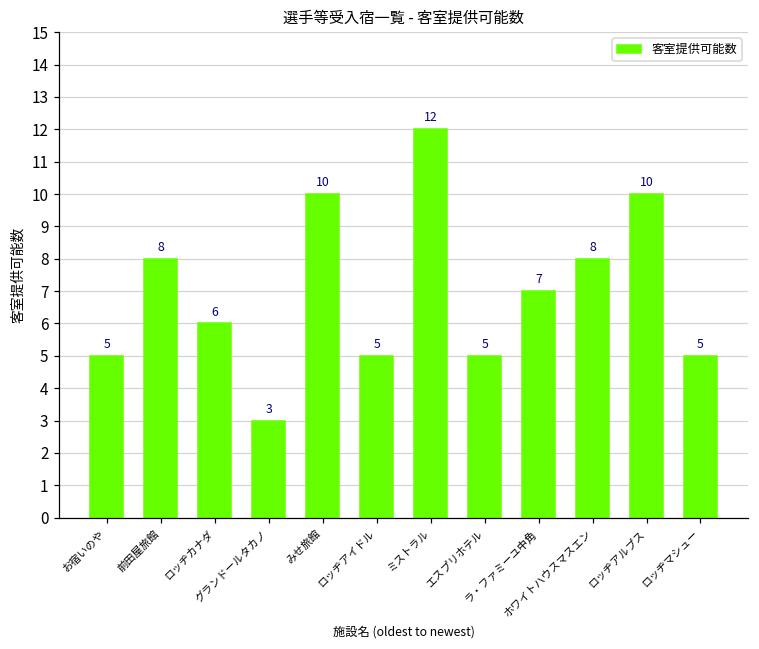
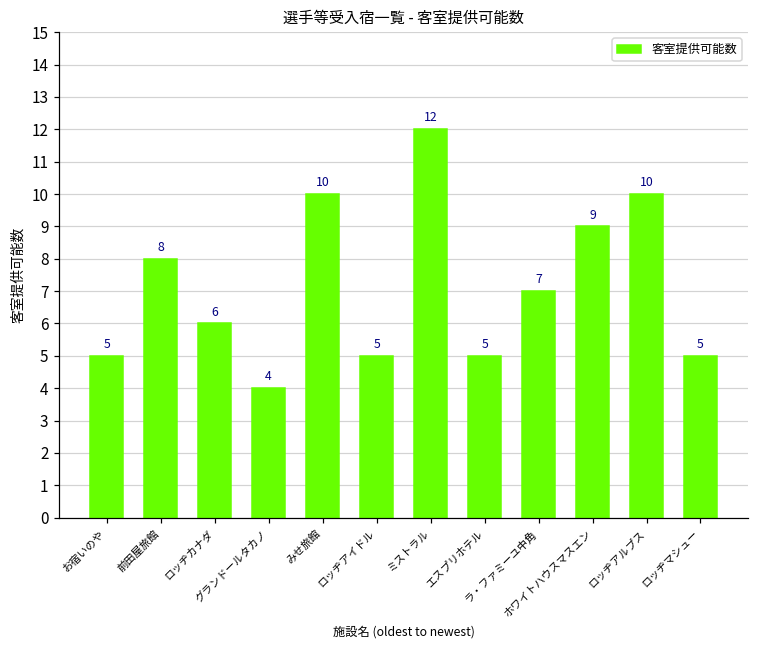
グランドールタカノ: 3 -> 4
ホワイトハウスマスエン: 8 -> 9
